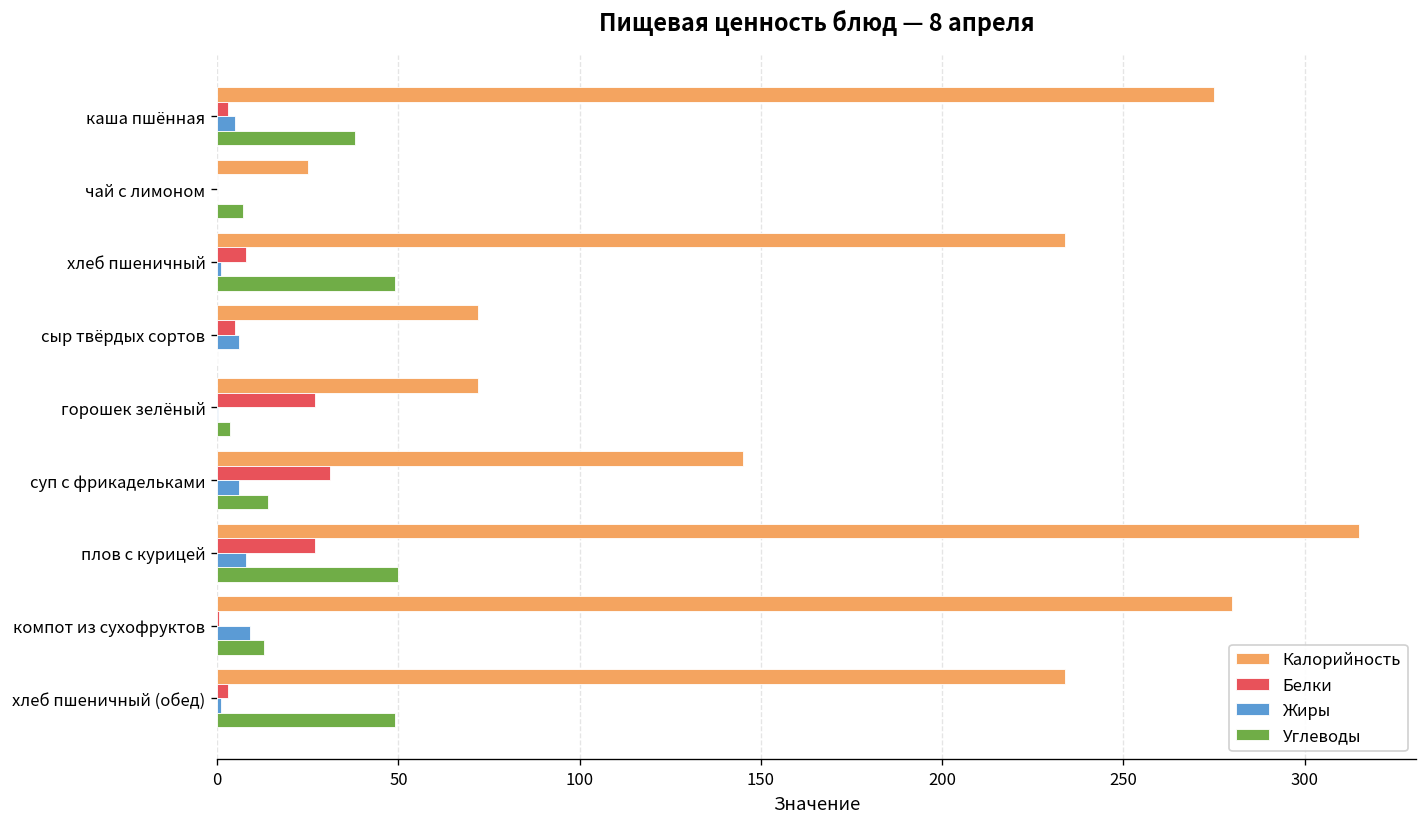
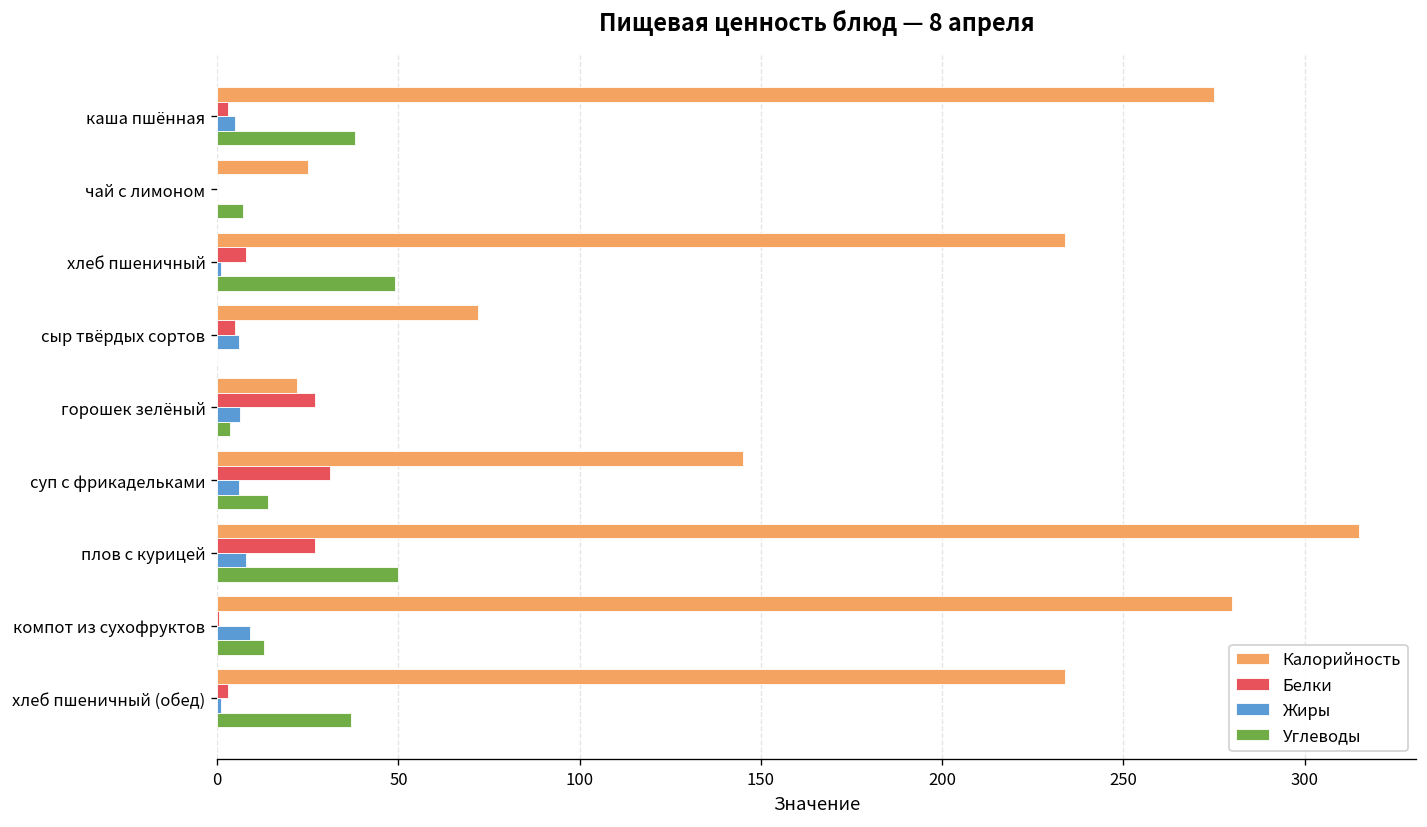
Калорийность, горошек зелёный: 72 -> 22
Жиры, горошек зелёный: 0 -> 6
Углеводы, хлеб пшеничный (обед): 49 -> 37
